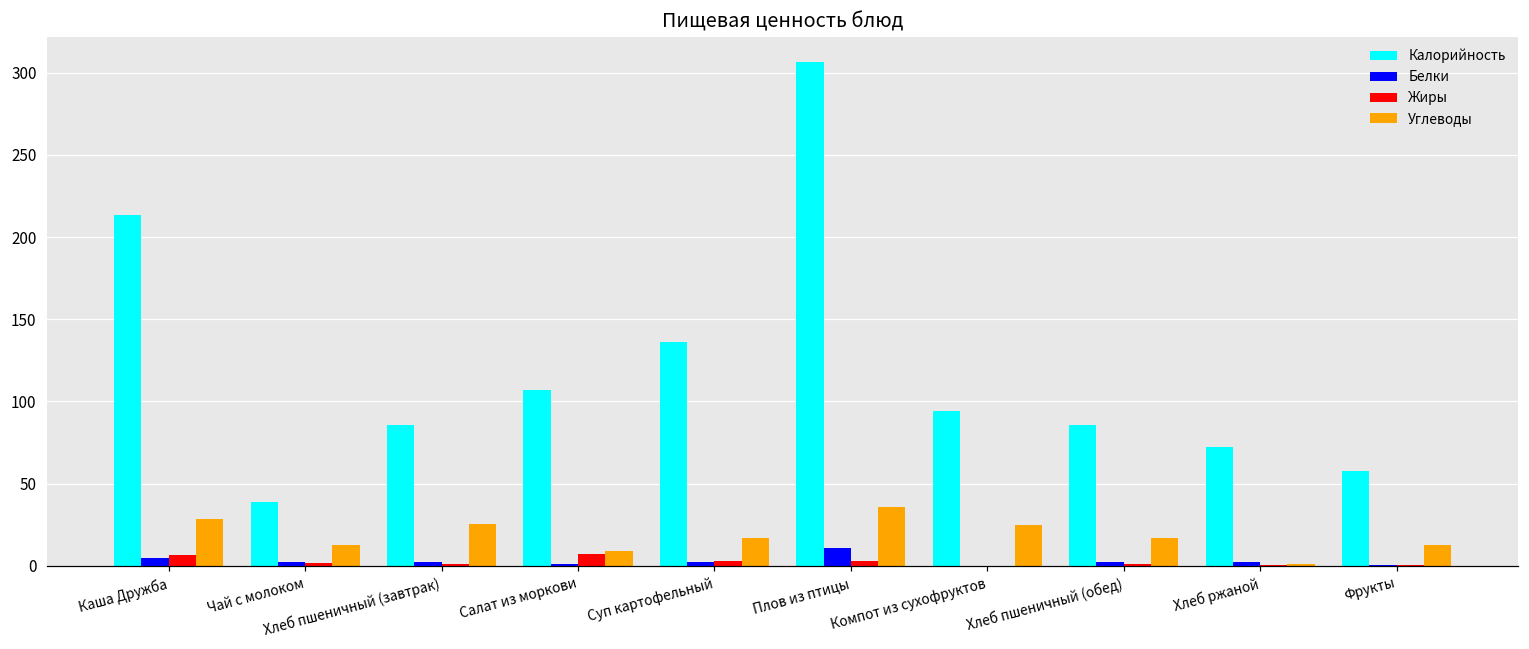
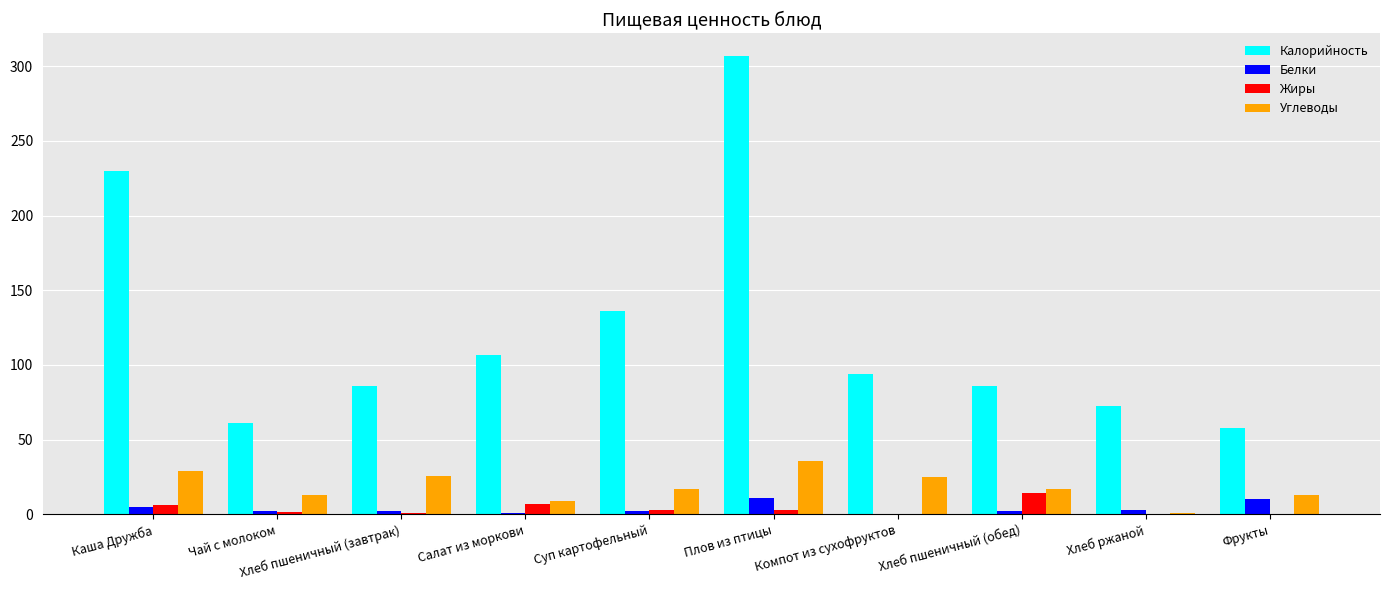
Калорийность, Каша Дружба: 214 -> 230
Калорийность, Чай с молоком: 39 -> 61
Жиры, Хлеб пшеничный (обед): 1 -> 15
Белки, Фрукты: 1 -> 11
